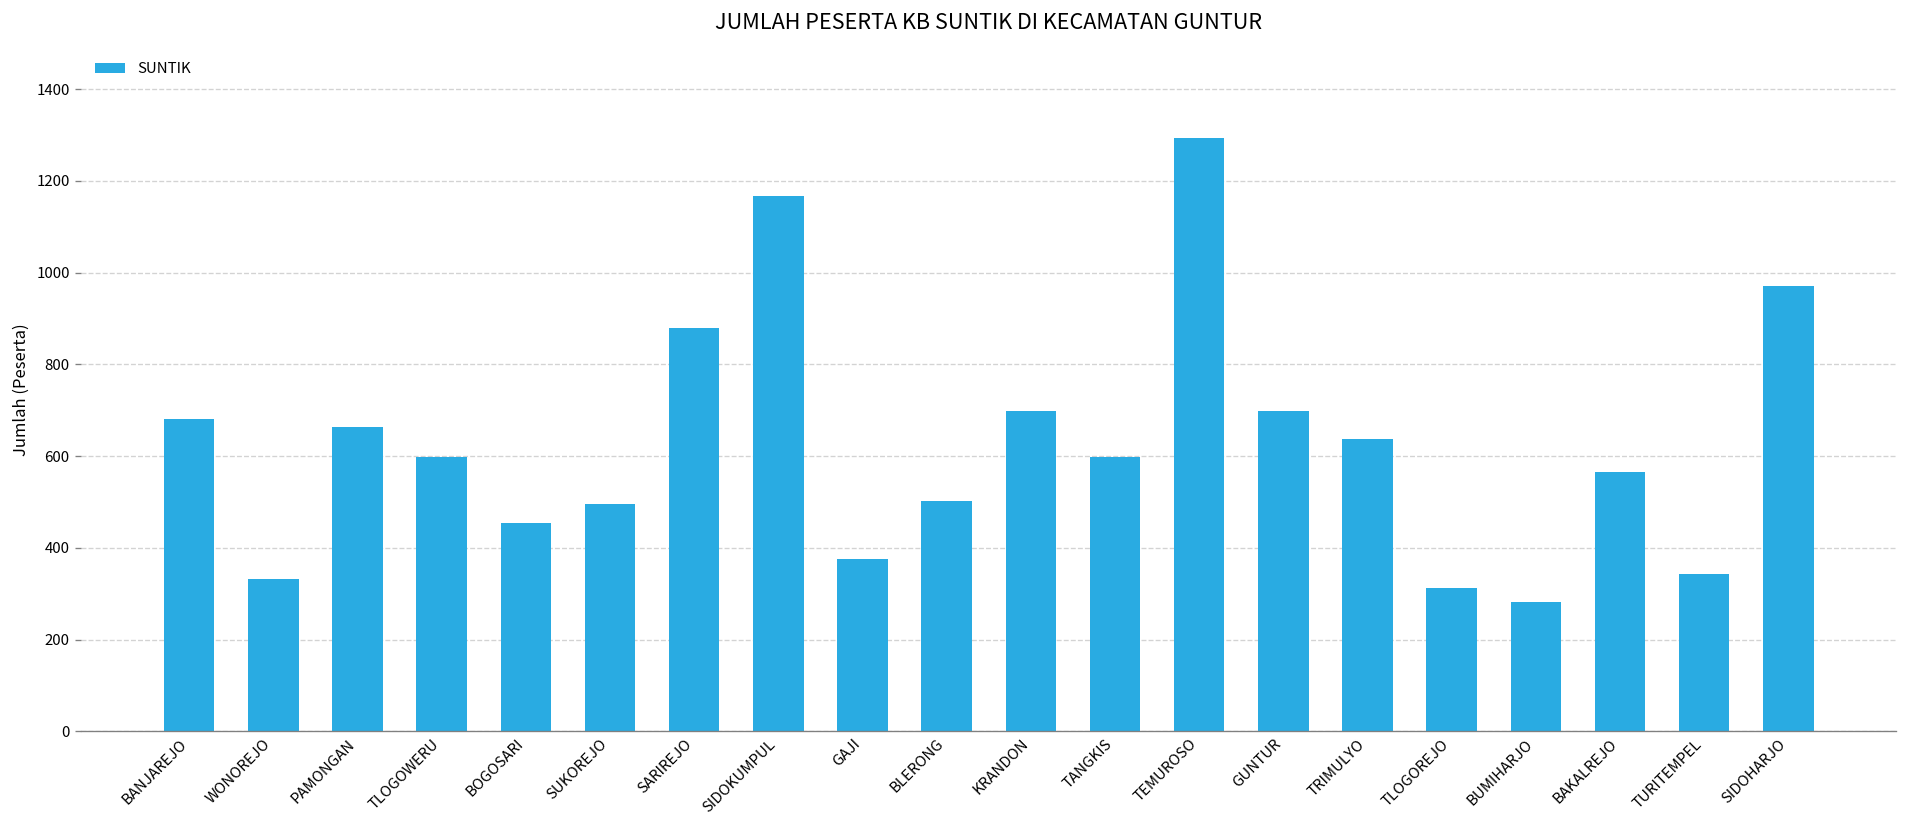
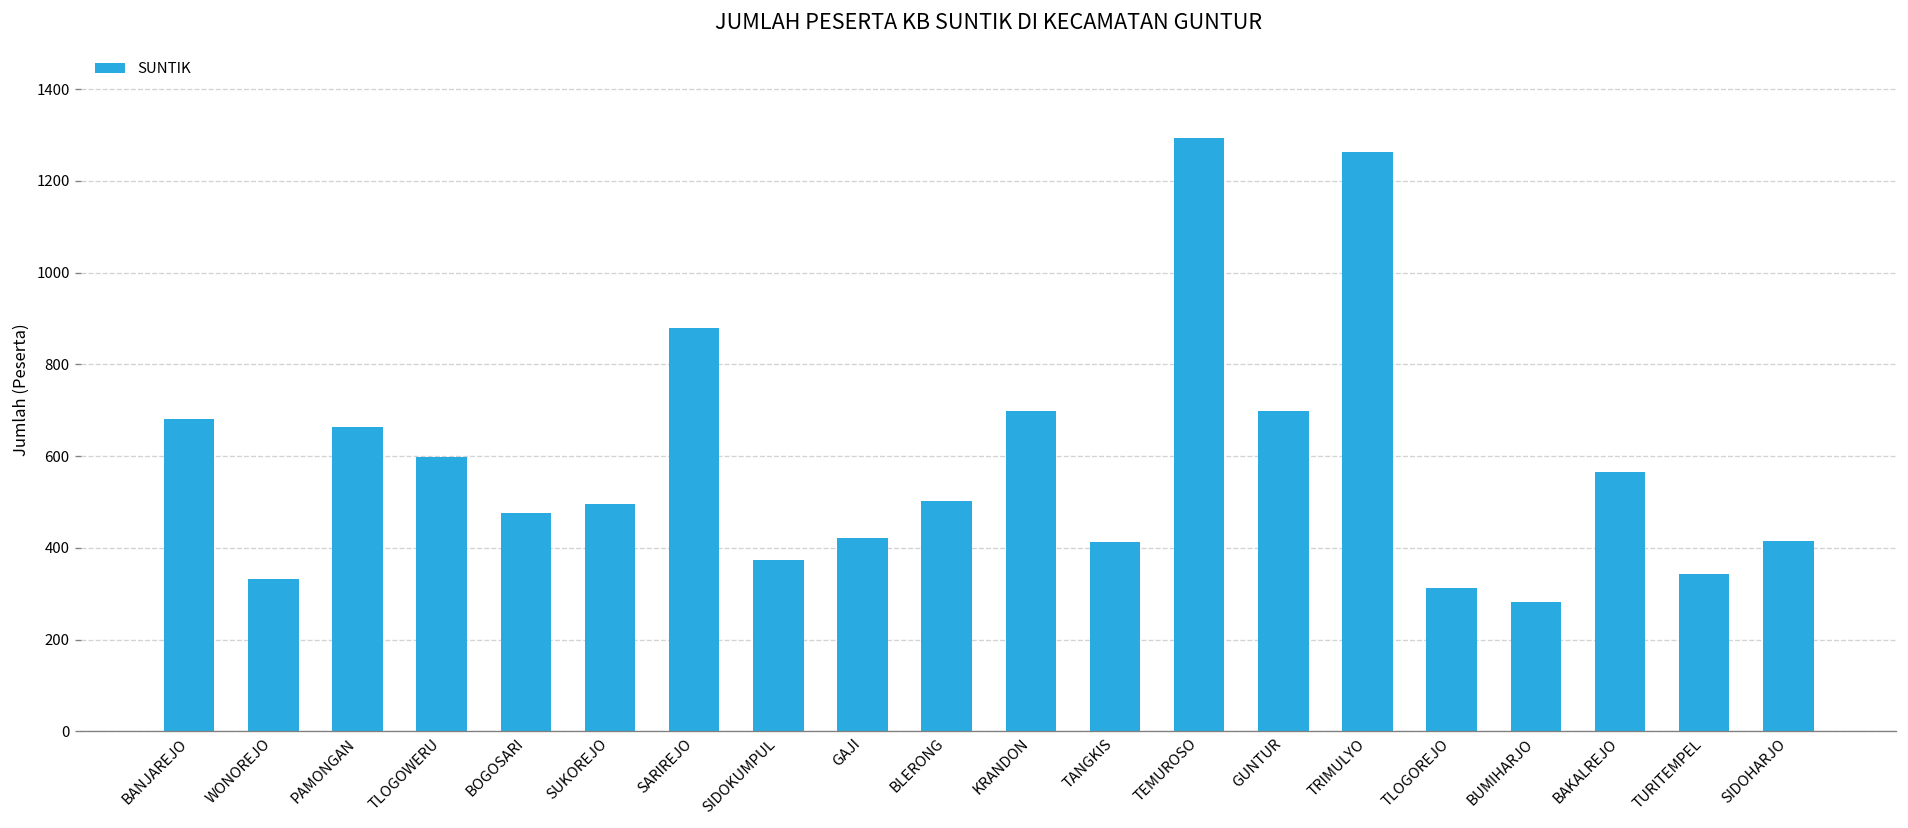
BOGOSARI: 450 -> 480
SIDOKUMPUL: 1170 -> 370
GAJI: 380 -> 420
TANGKIS: 600 -> 410
TRIMULYO: 640 -> 1260
SIDOHARJO: 970 -> 410
